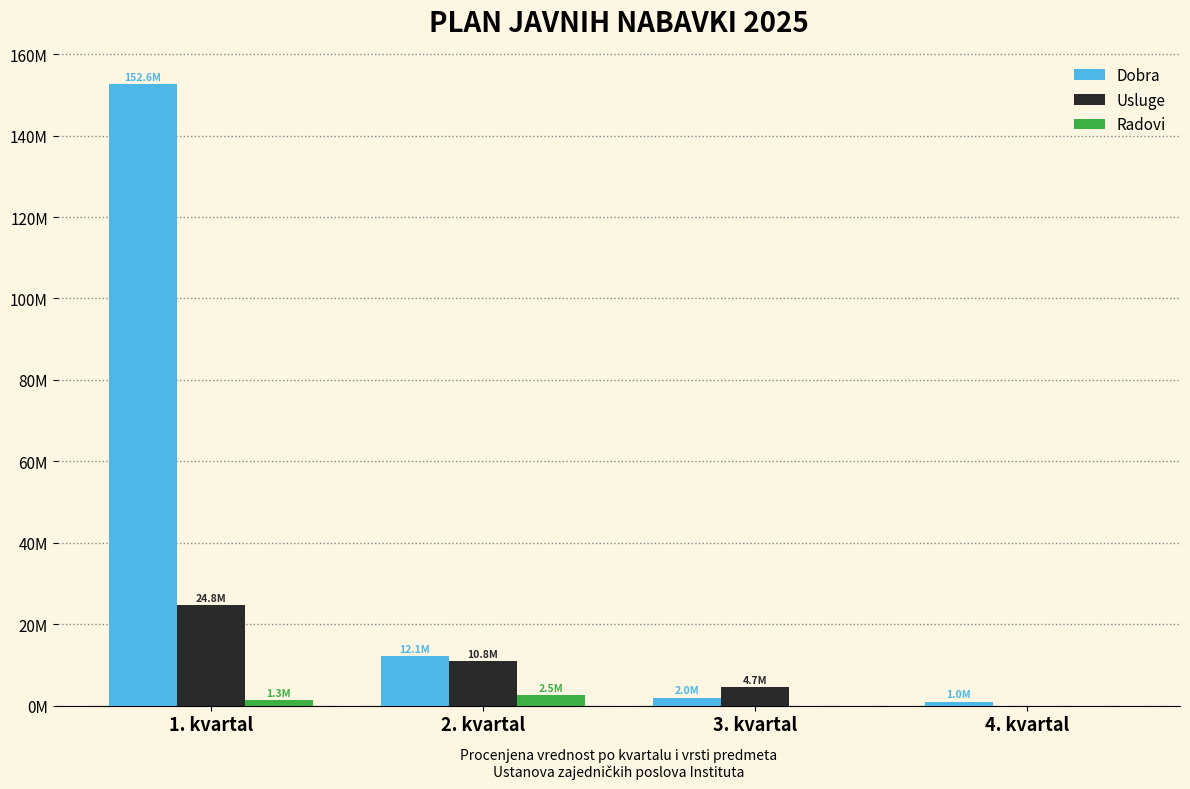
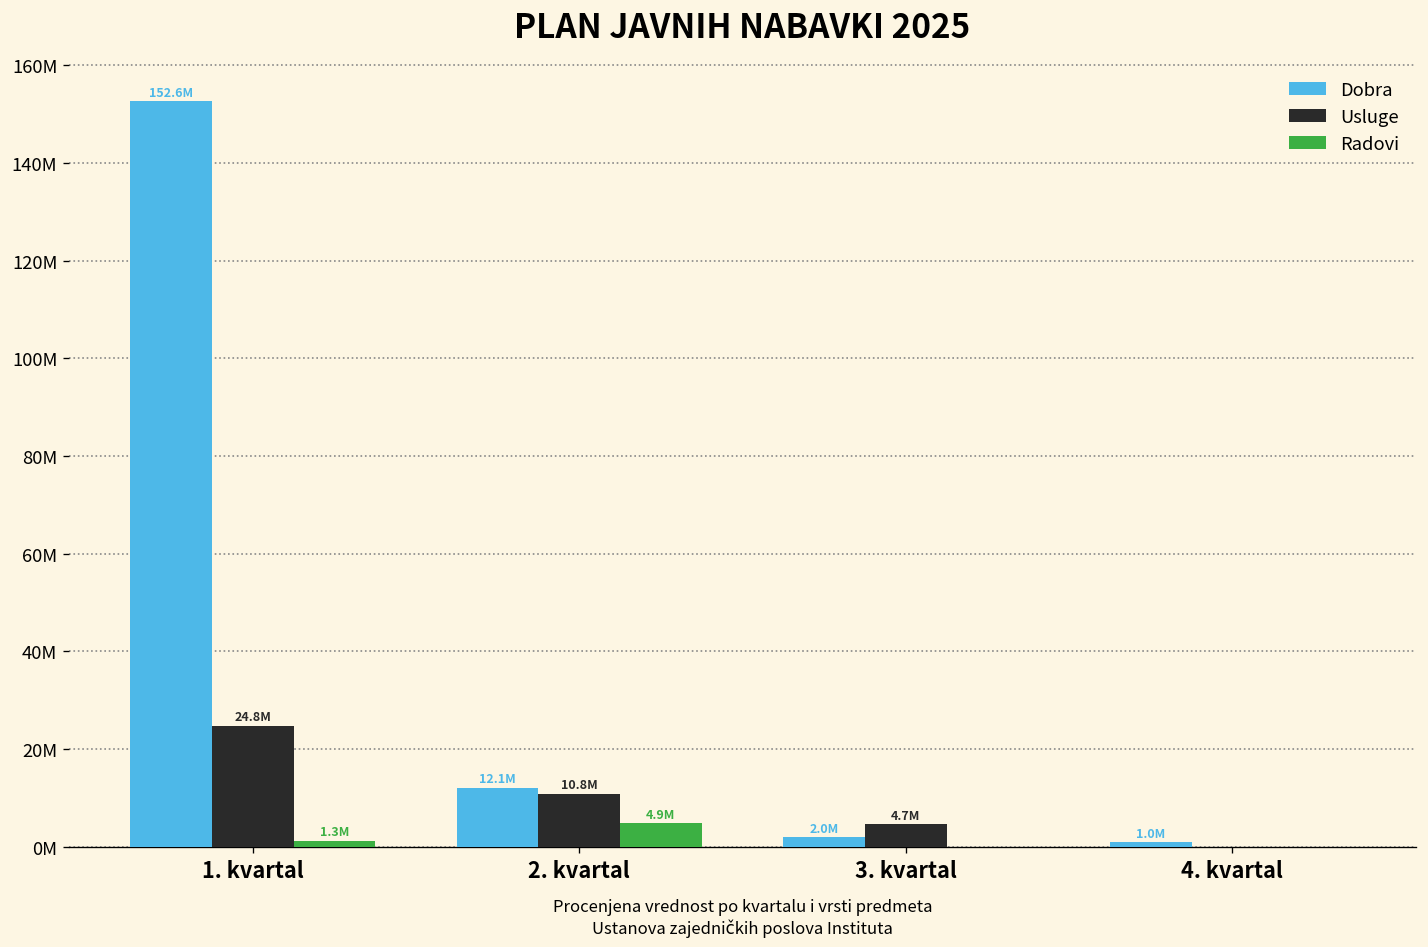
Radovi, 2. kvartal: 2.5M -> 4.9M
